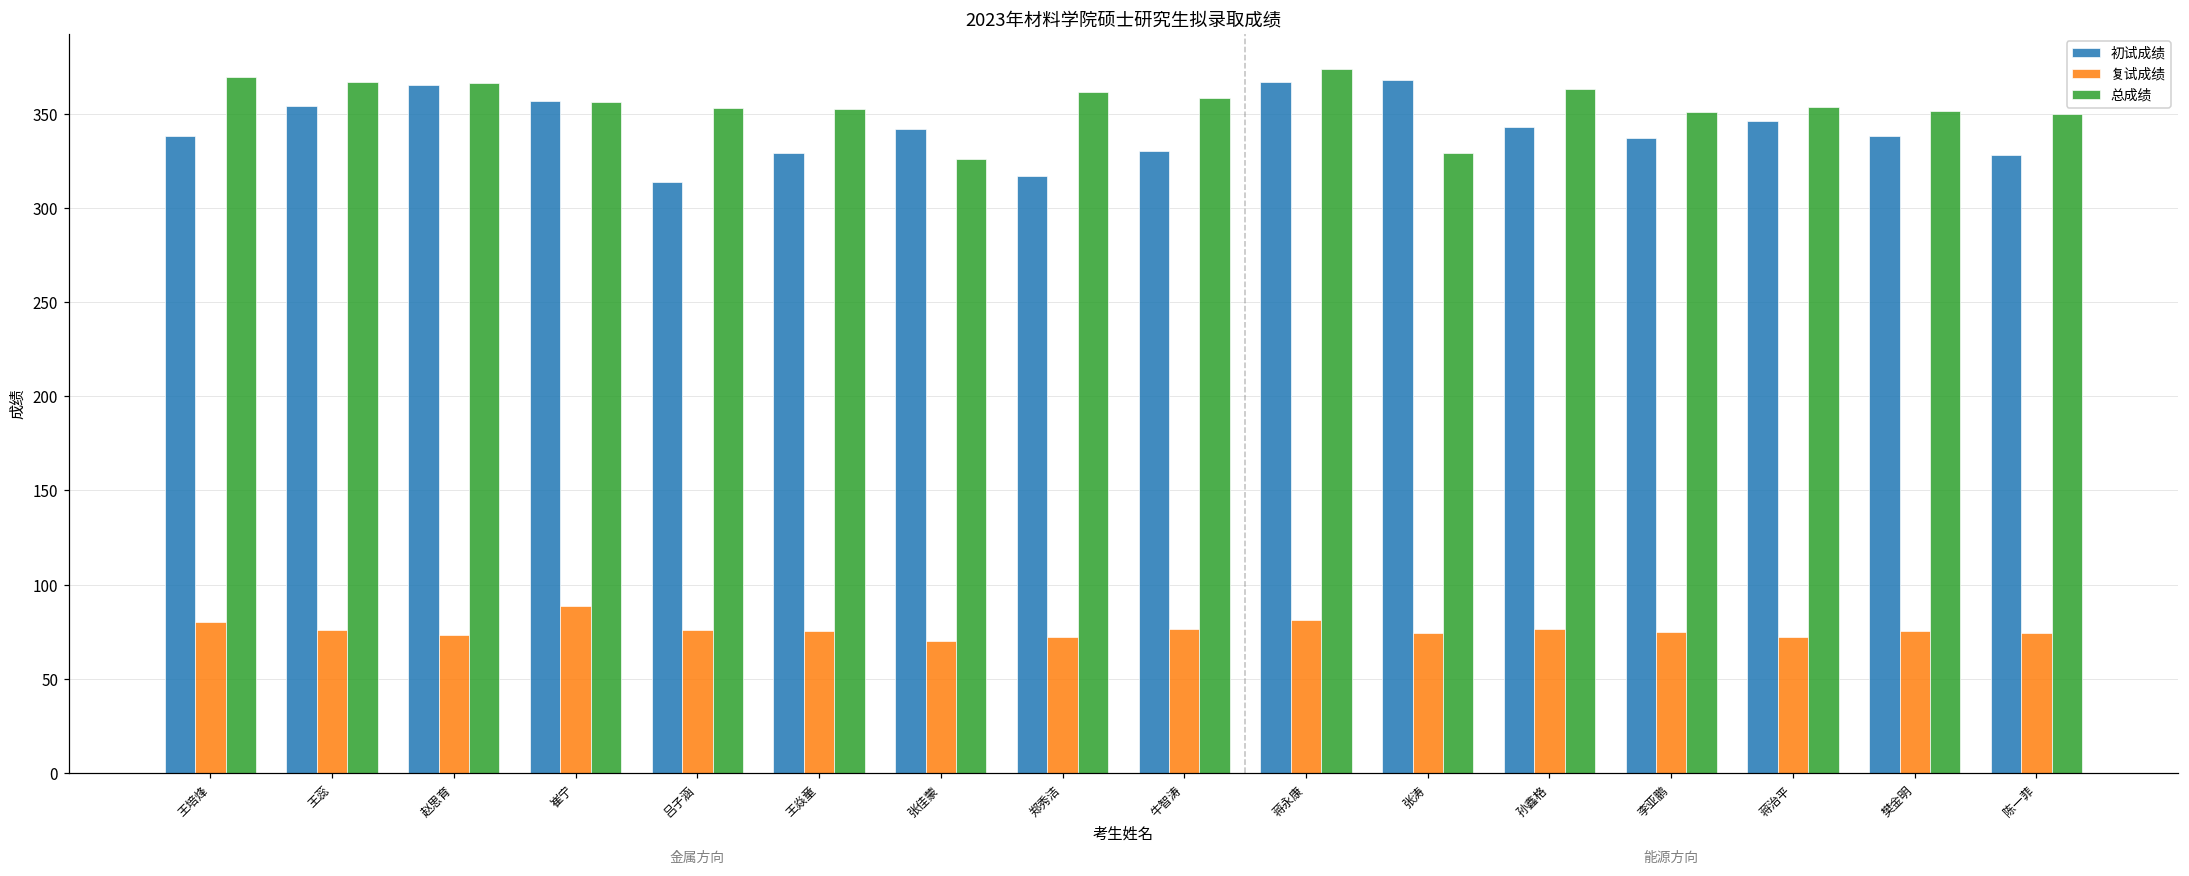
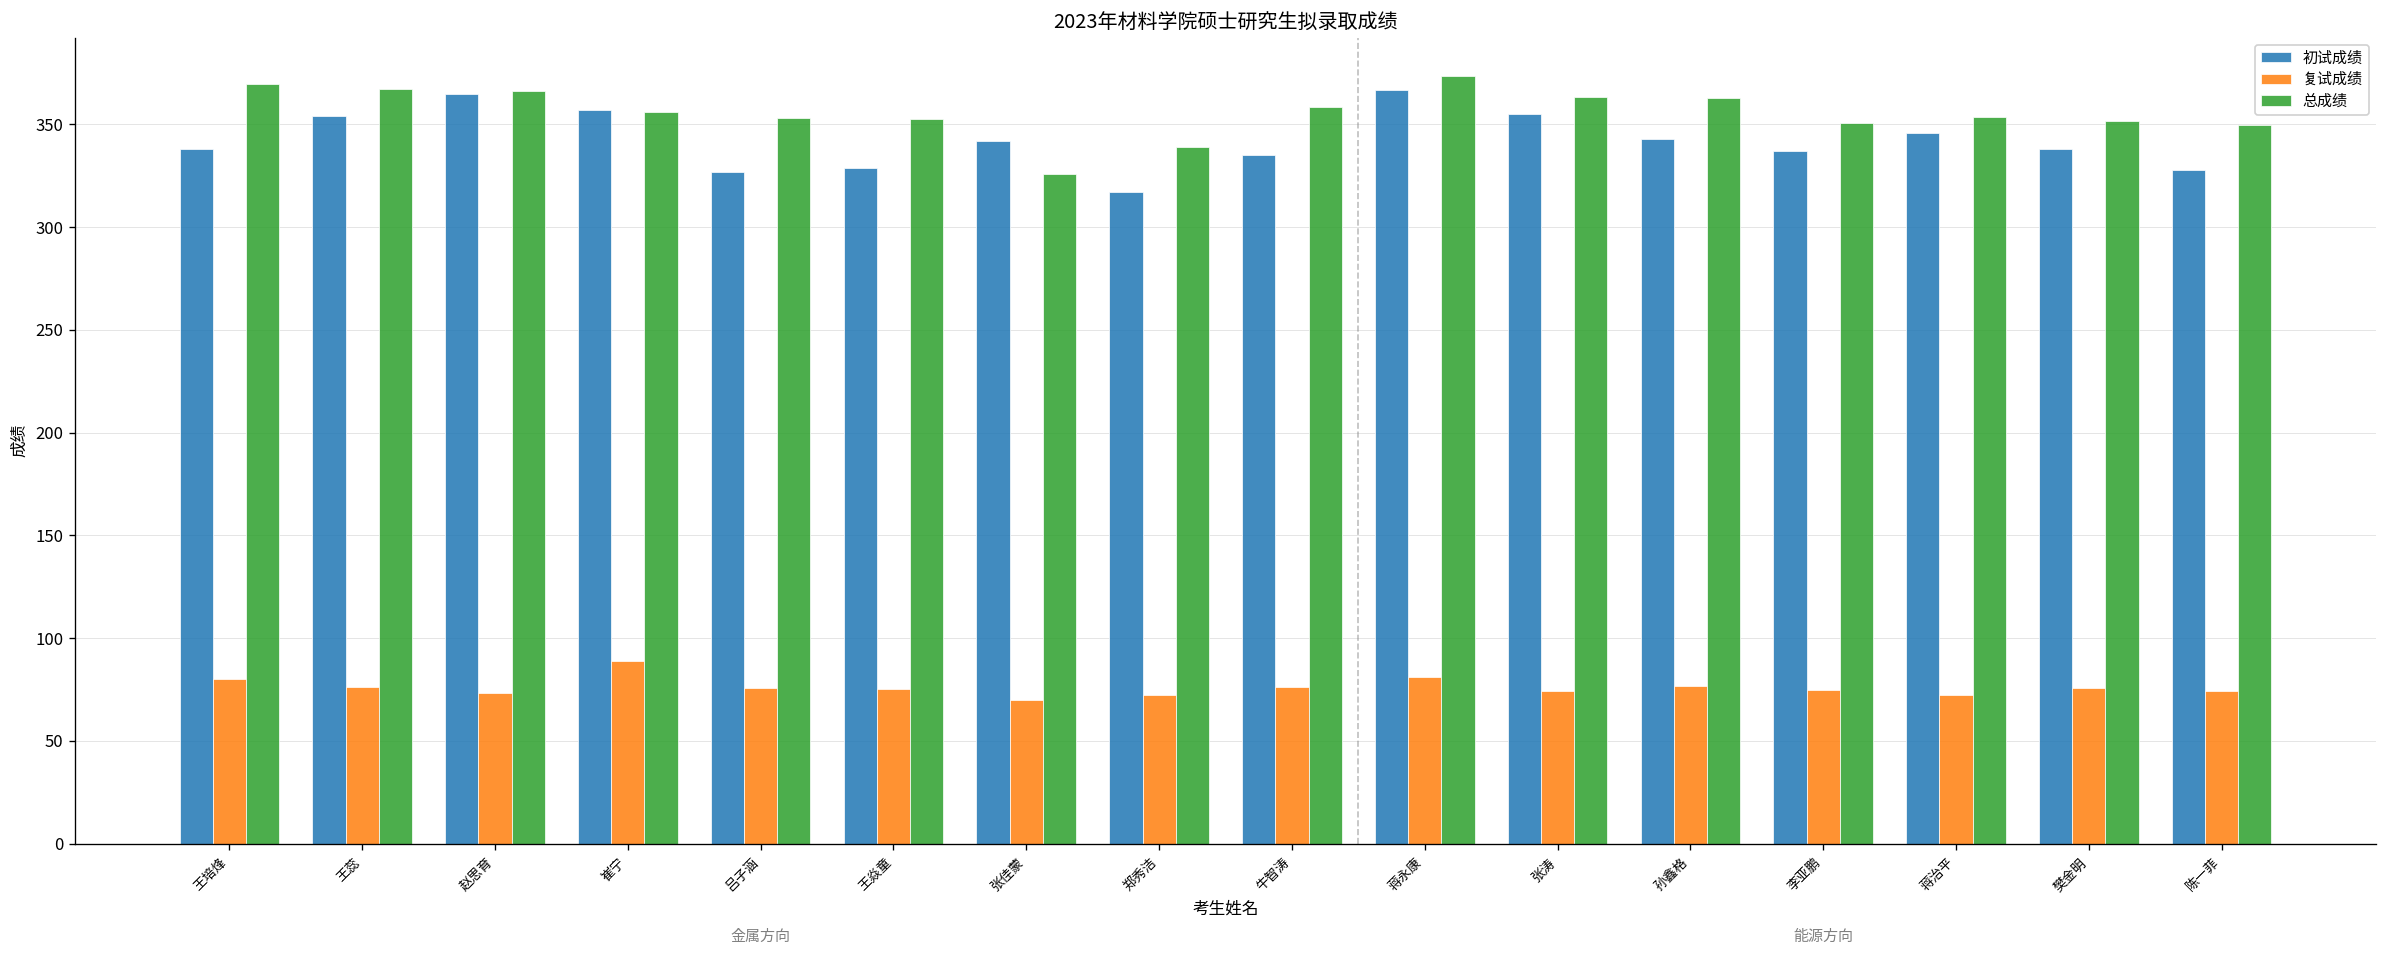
初试成绩, 吕子涵: 314 -> 327
总成绩, 郑秀洁: 361 -> 339
初试成绩, 牛智涛: 330 -> 335
初试成绩, 张涛: 368 -> 355
总成绩, 张涛: 329 -> 364
